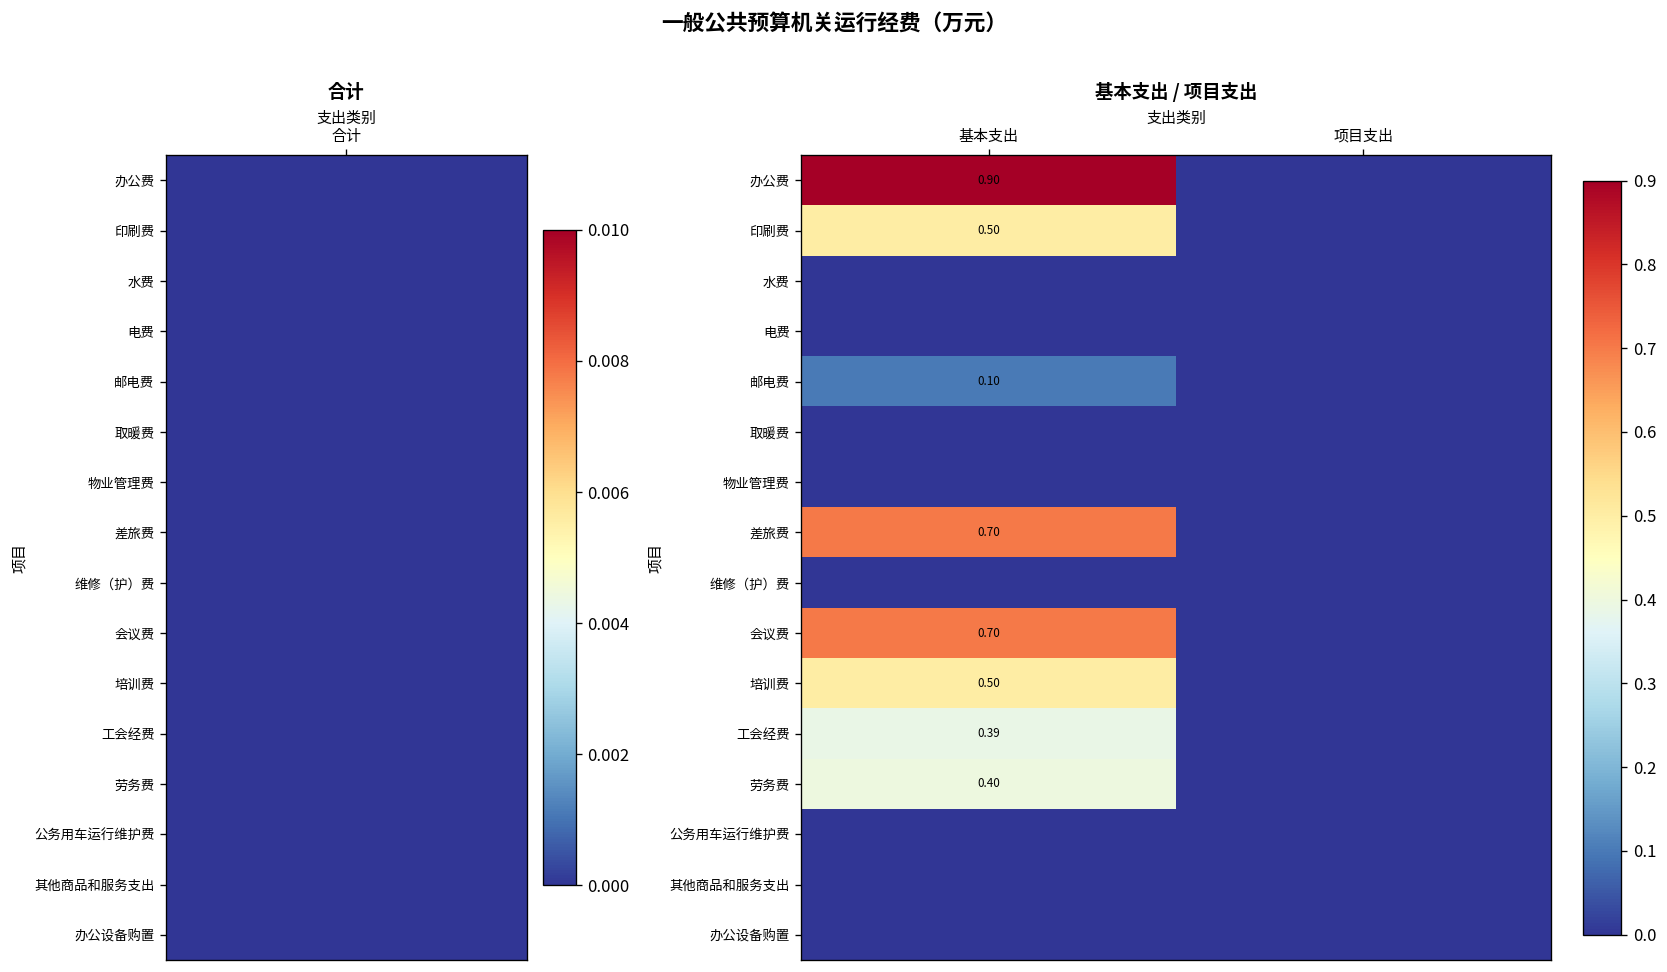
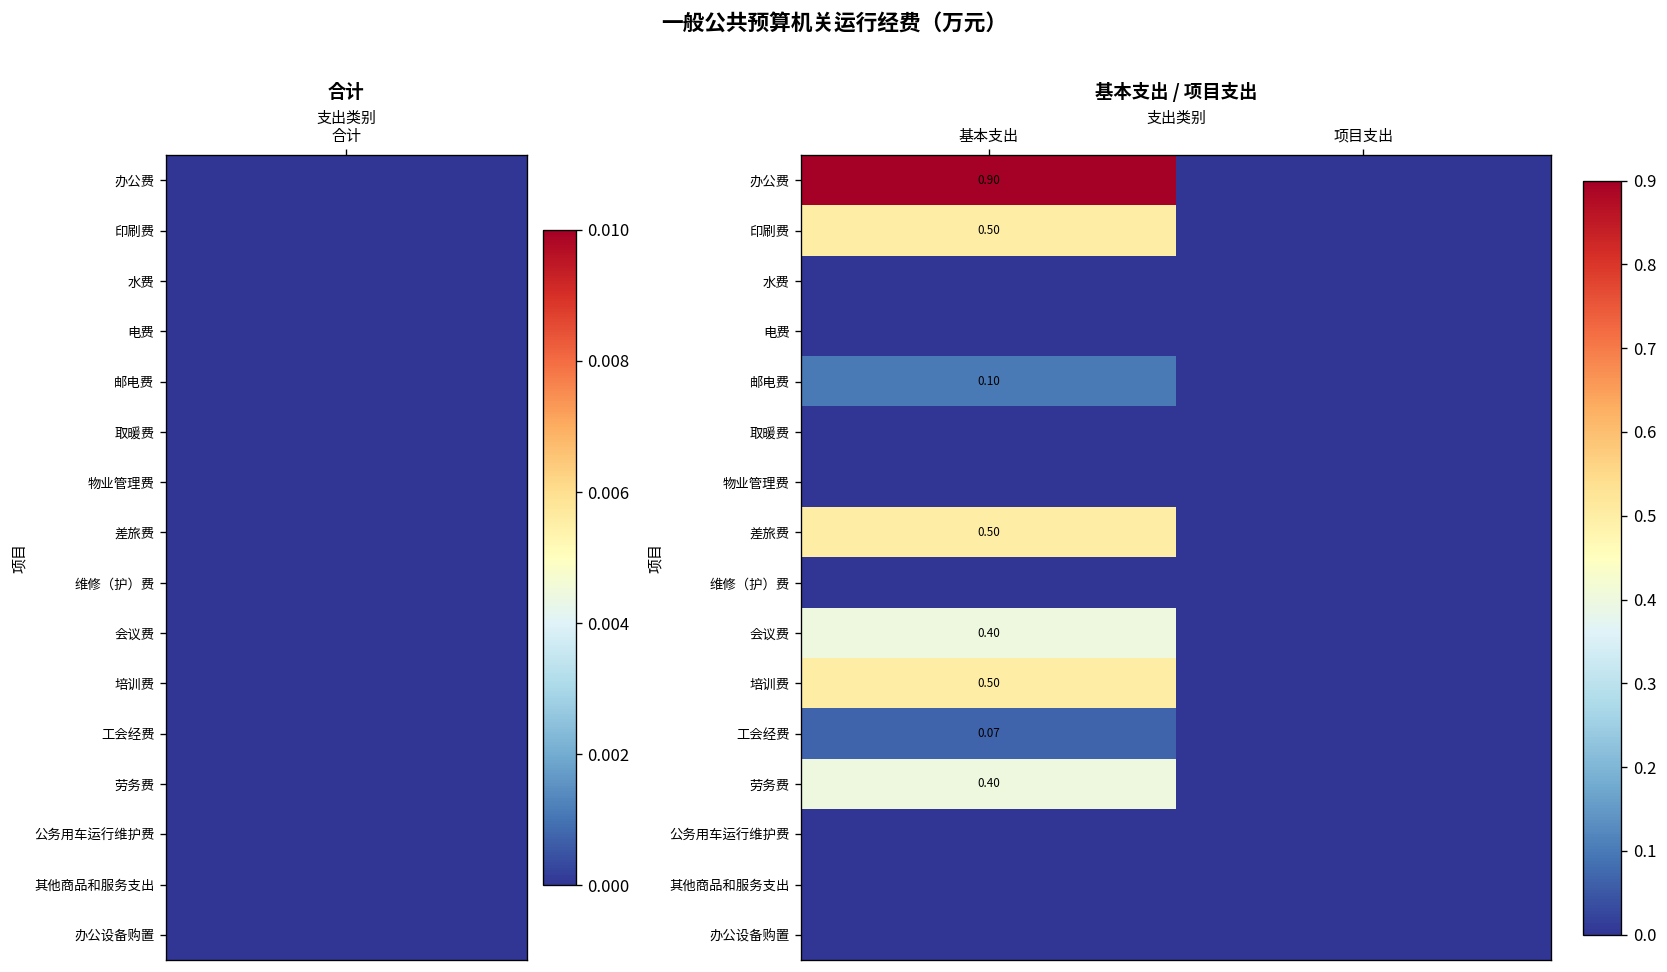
差旅费, 基本支出: 0.70 -> 0.50
会议费, 基本支出: 0.70 -> 0.40
工会经费, 基本支出: 0.39 -> 0.07
